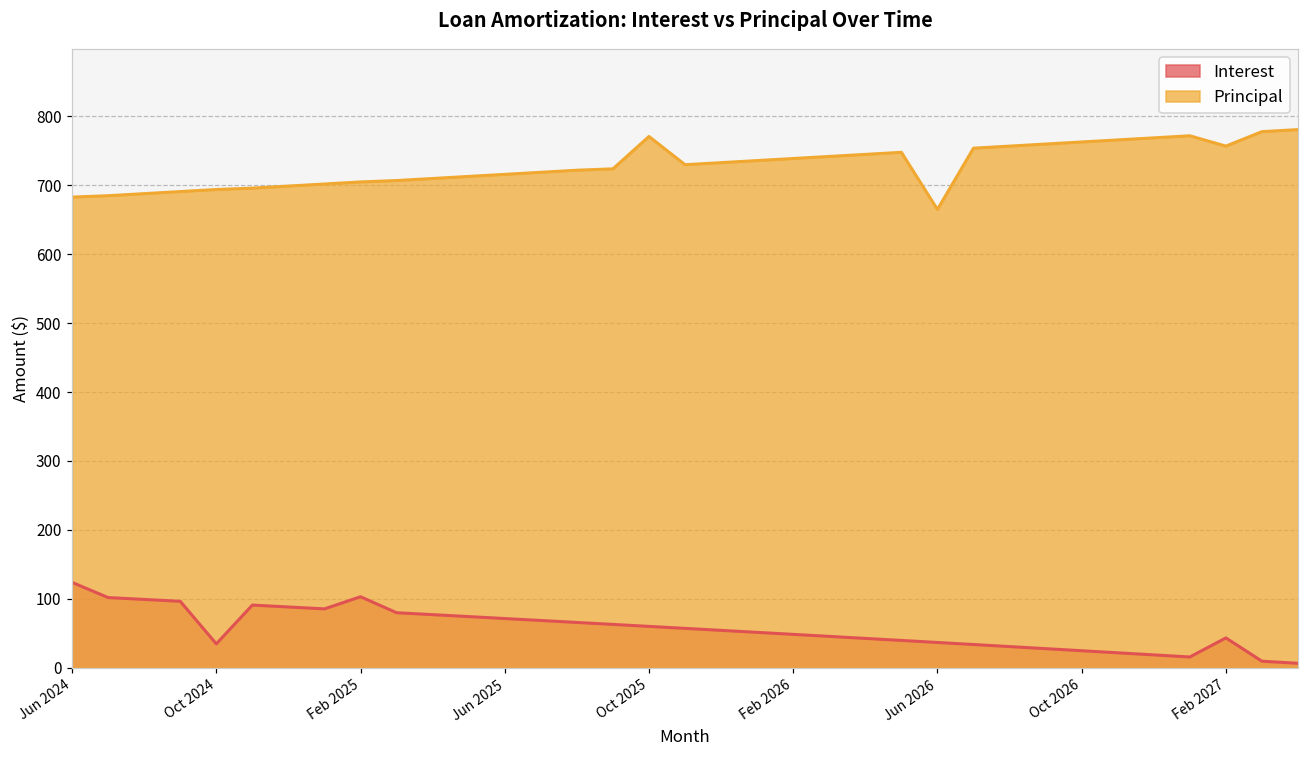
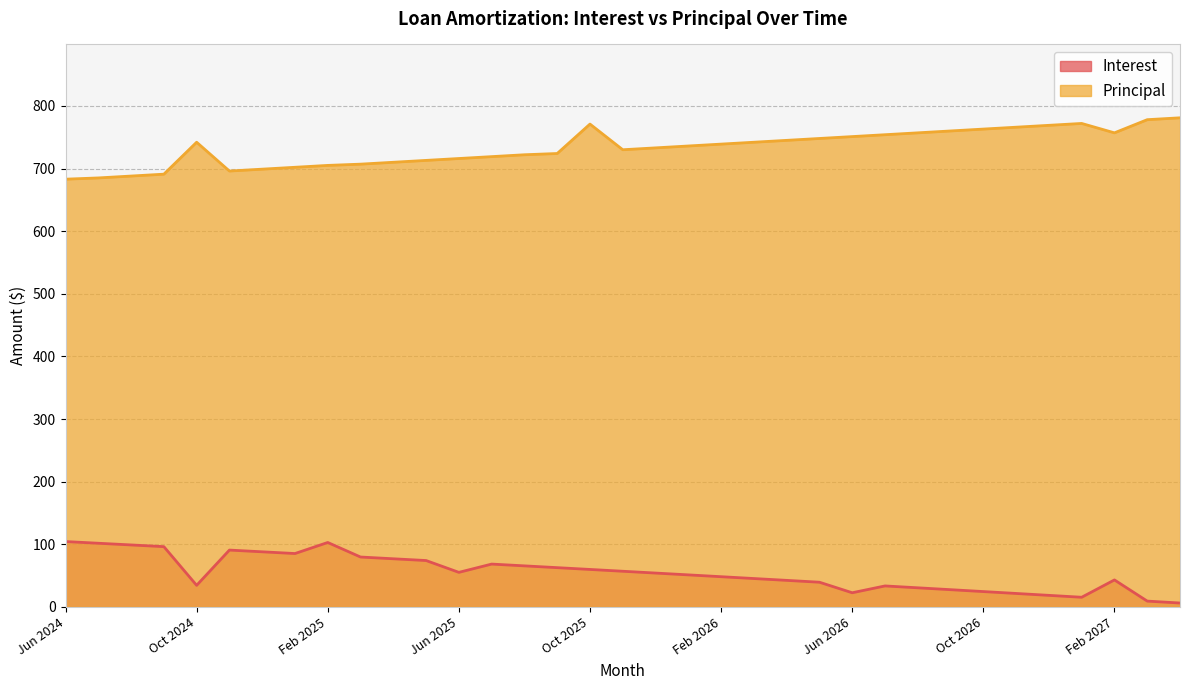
Interest, Jun 2024: 120 -> 100
Principal, Oct 2024: 690 -> 740
Interest, Jun 2025: 70 -> 60
Interest, Jun 2026: 40 -> 20
Principal, Jun 2026: 670 -> 750
